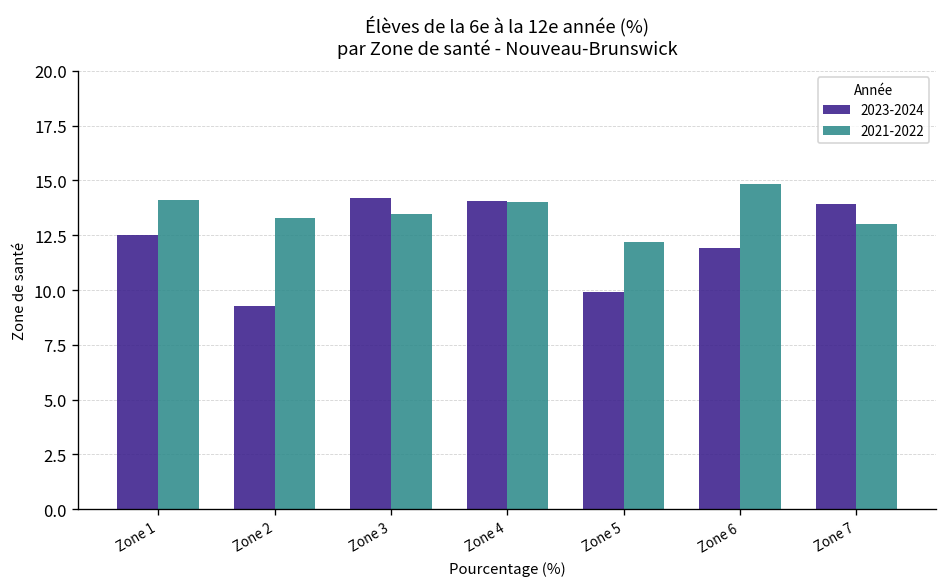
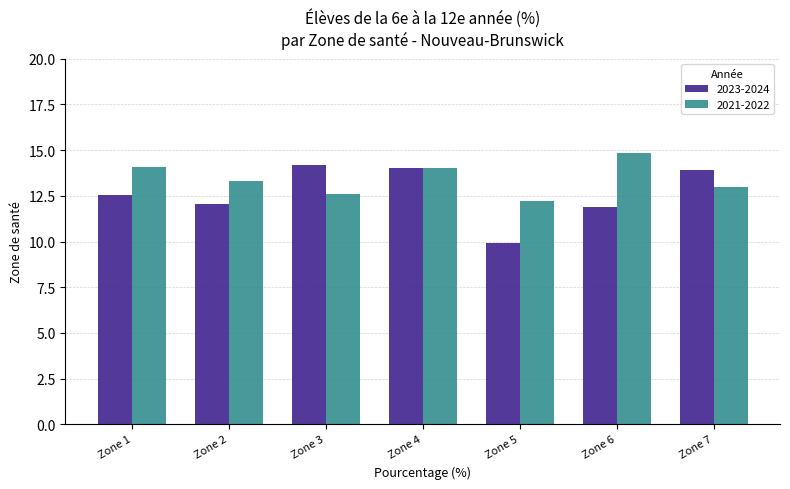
2023-2024, Zone 2: 9.3 -> 12.1
2021-2022, Zone 3: 13.5 -> 12.6
